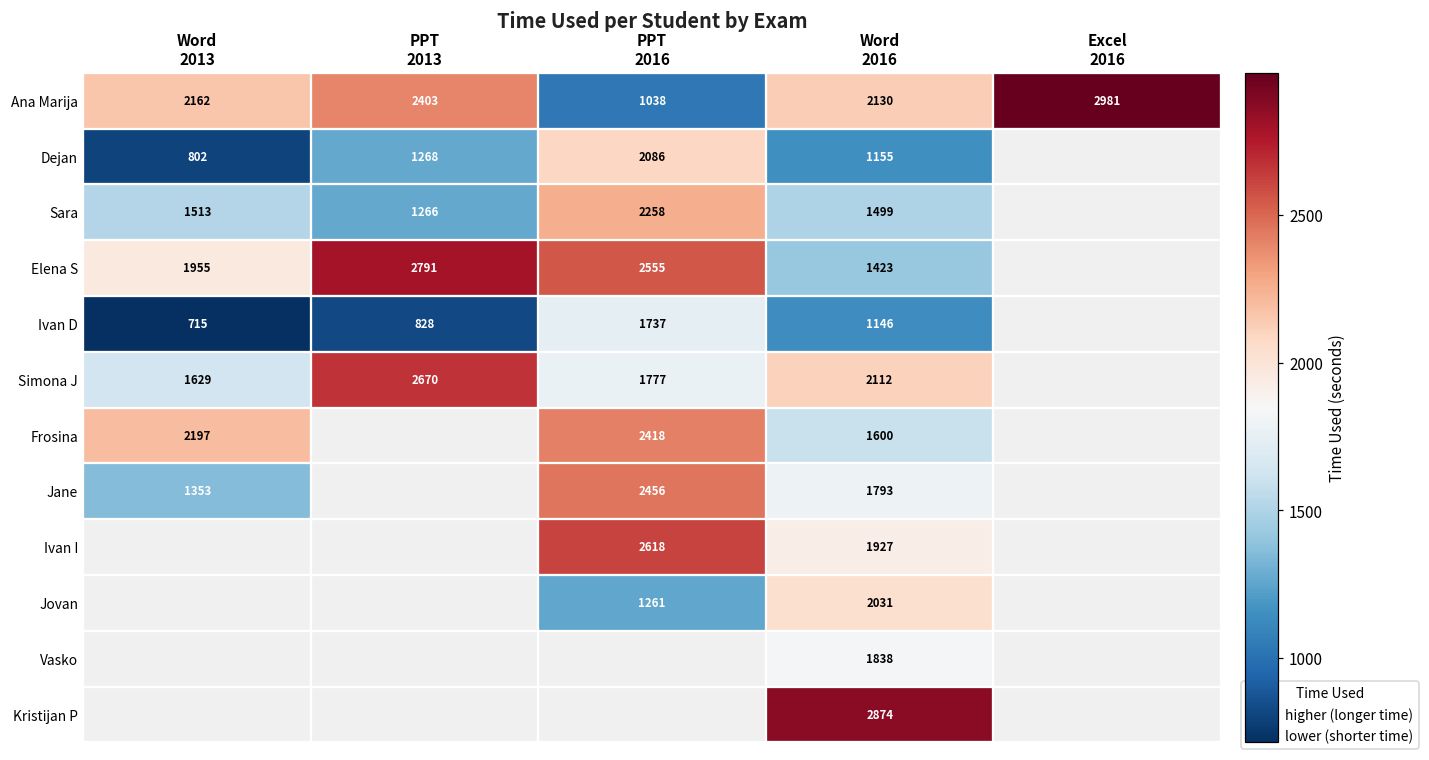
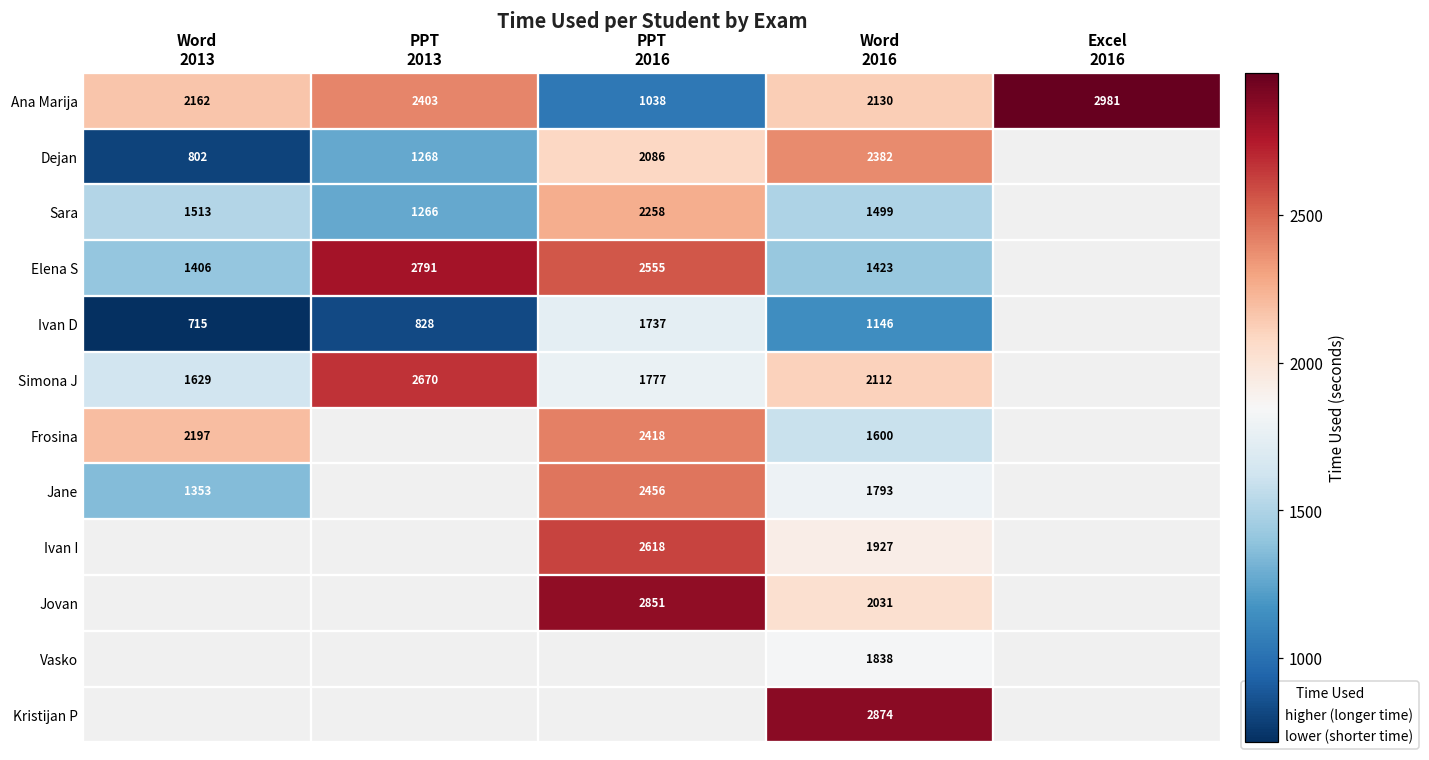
Dejan, Word 2016: 1155 -> 2382
Elena S, Word 2013: 1955 -> 1406
Jovan, PPT 2016: 1261 -> 2851
